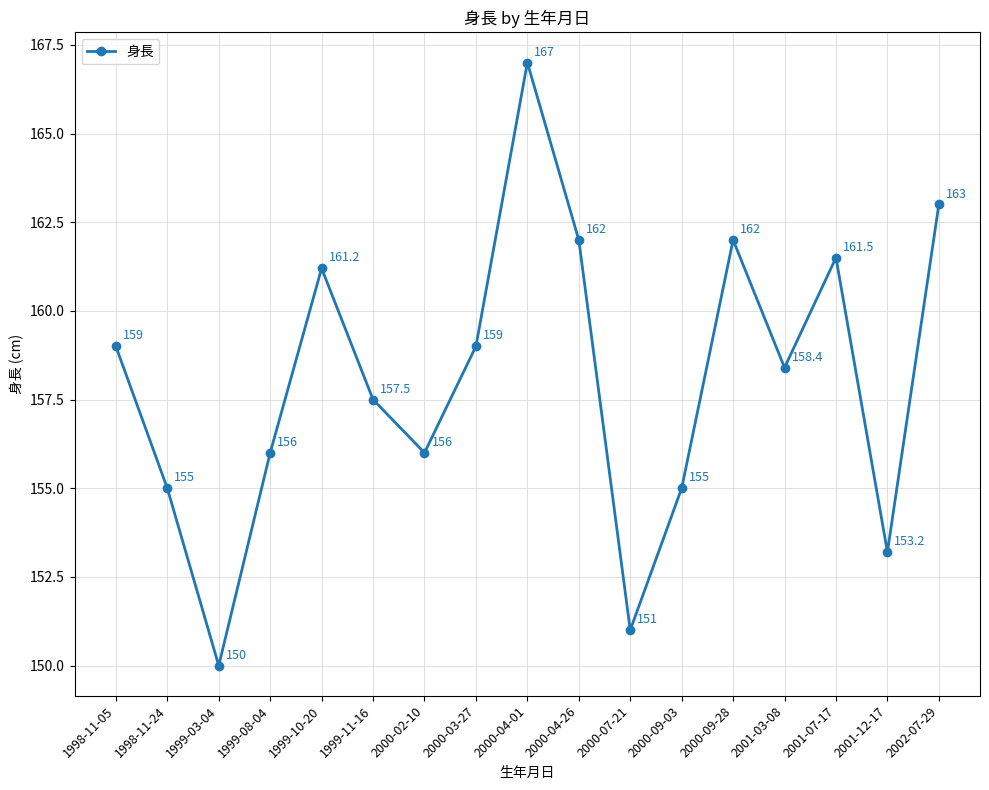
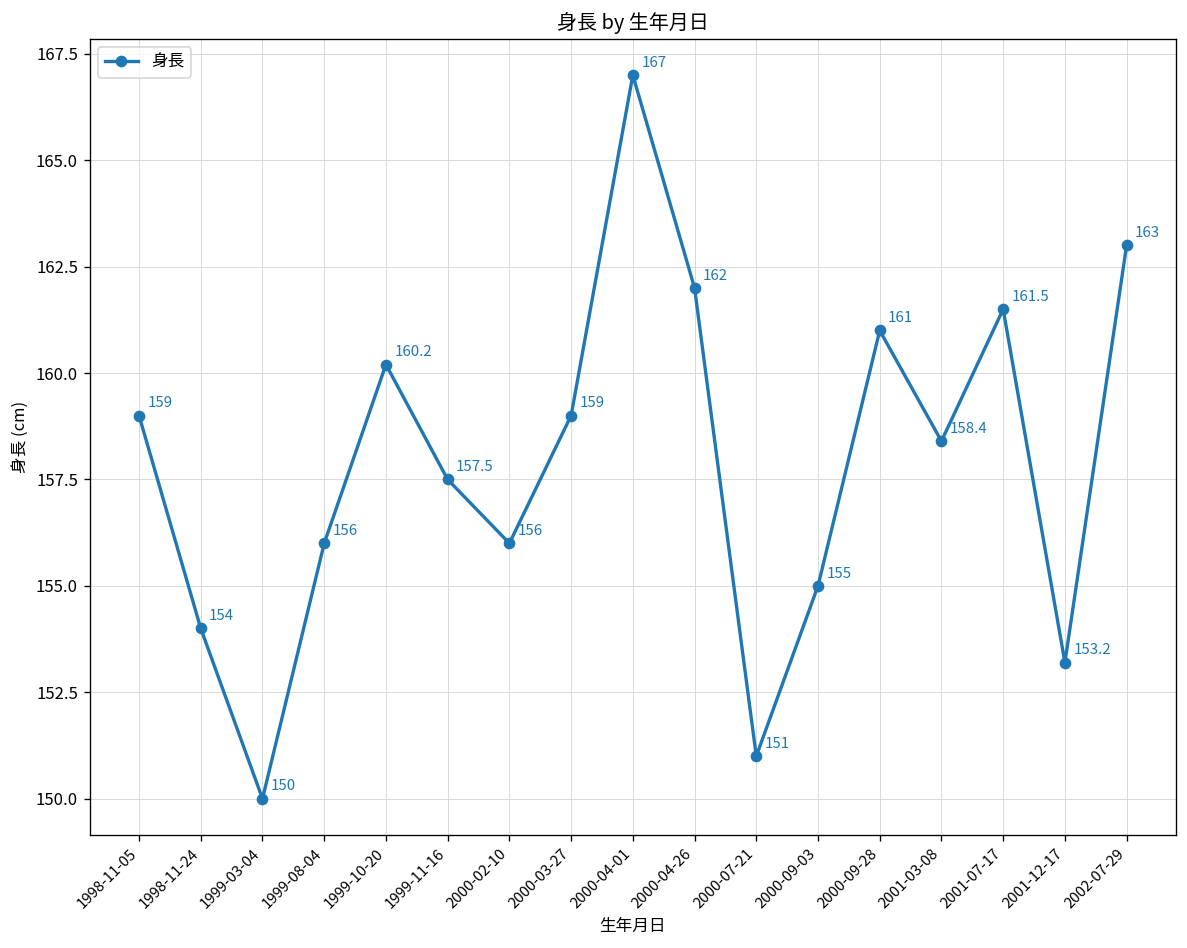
1998-11-24: 155 -> 154
1999-10-20: 161.2 -> 160.2
2000-09-28: 162 -> 161
